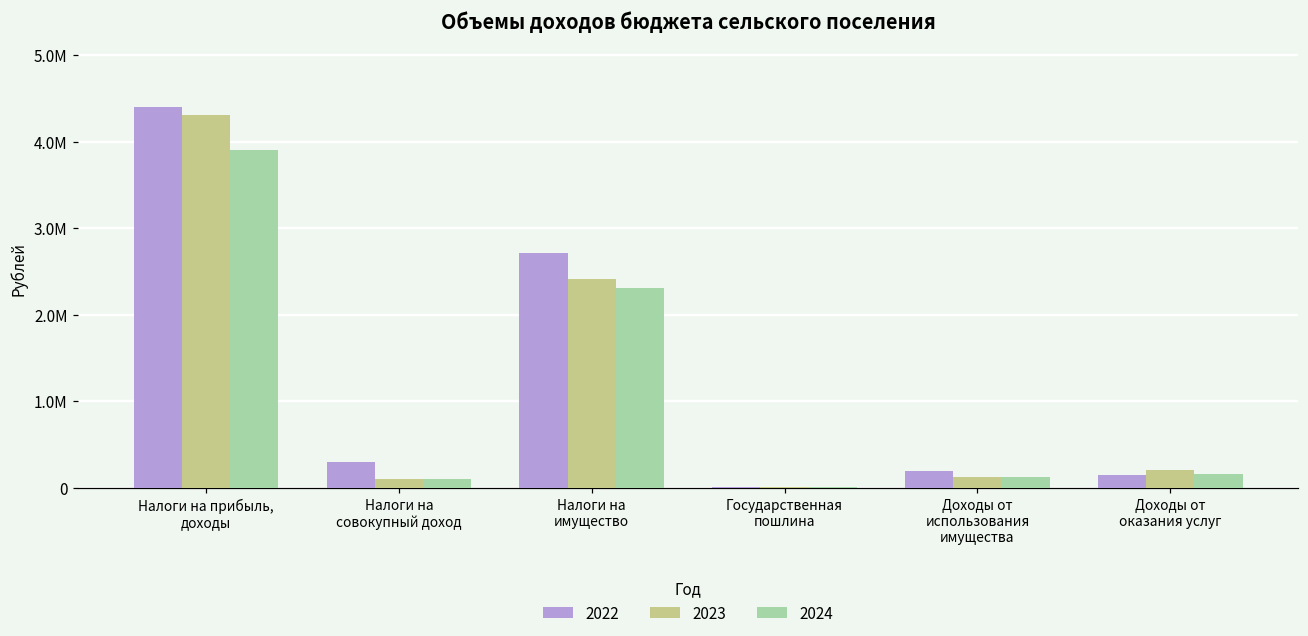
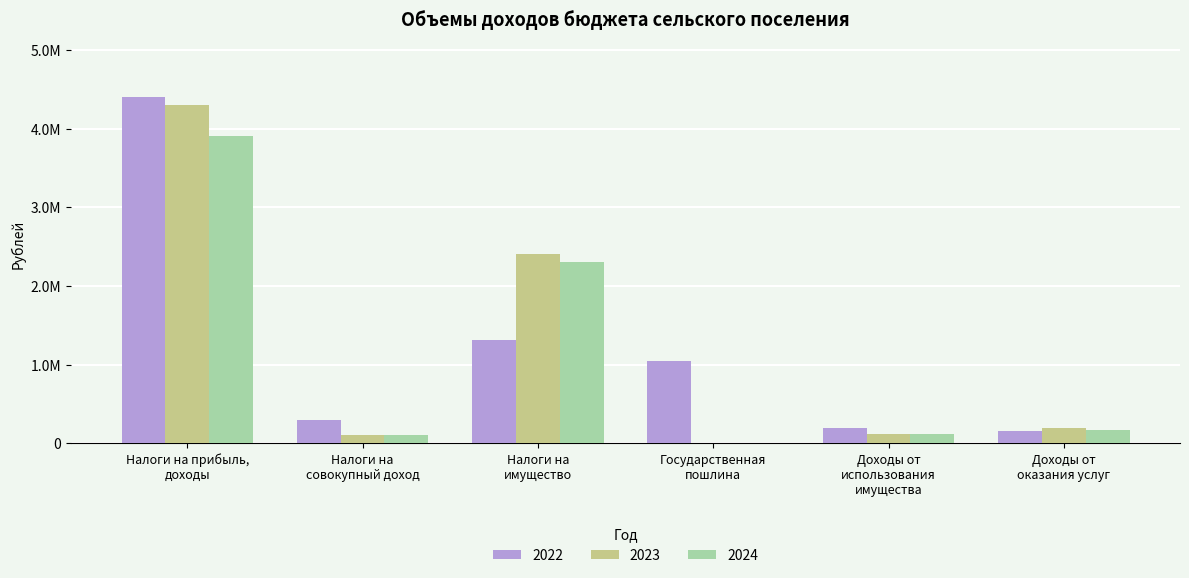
2022, Налоги на имущество: 2700000 -> 1300000
2022, Государственная пошлина: 0 -> 1000000
